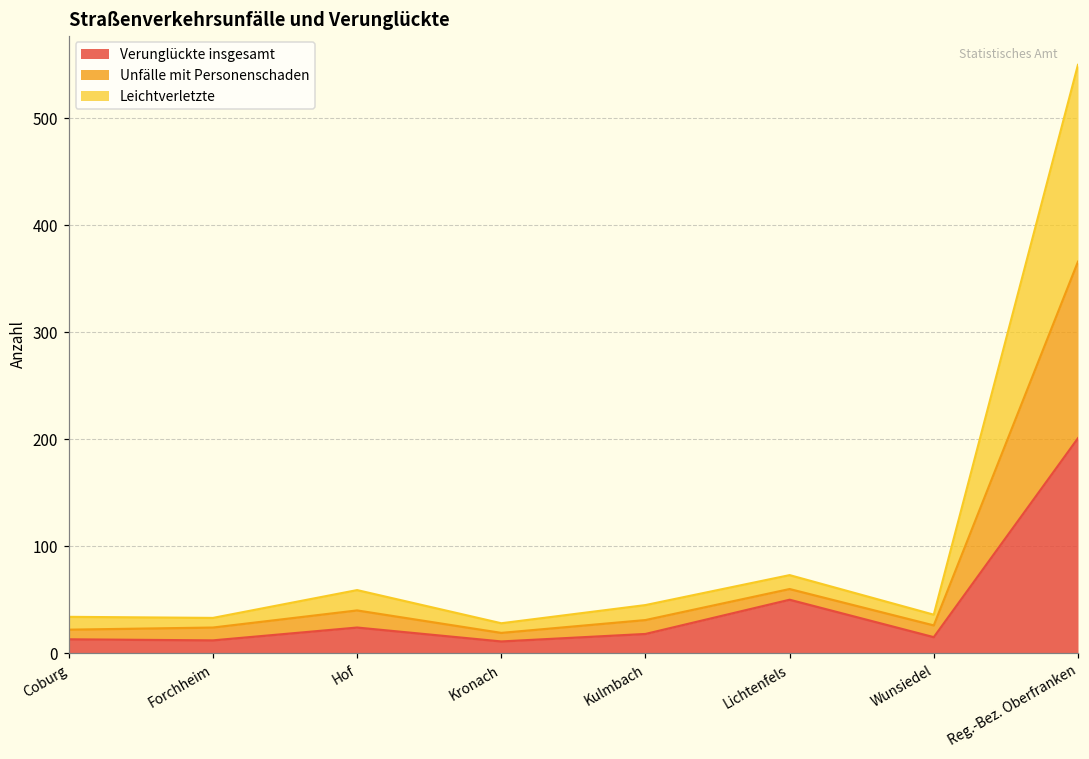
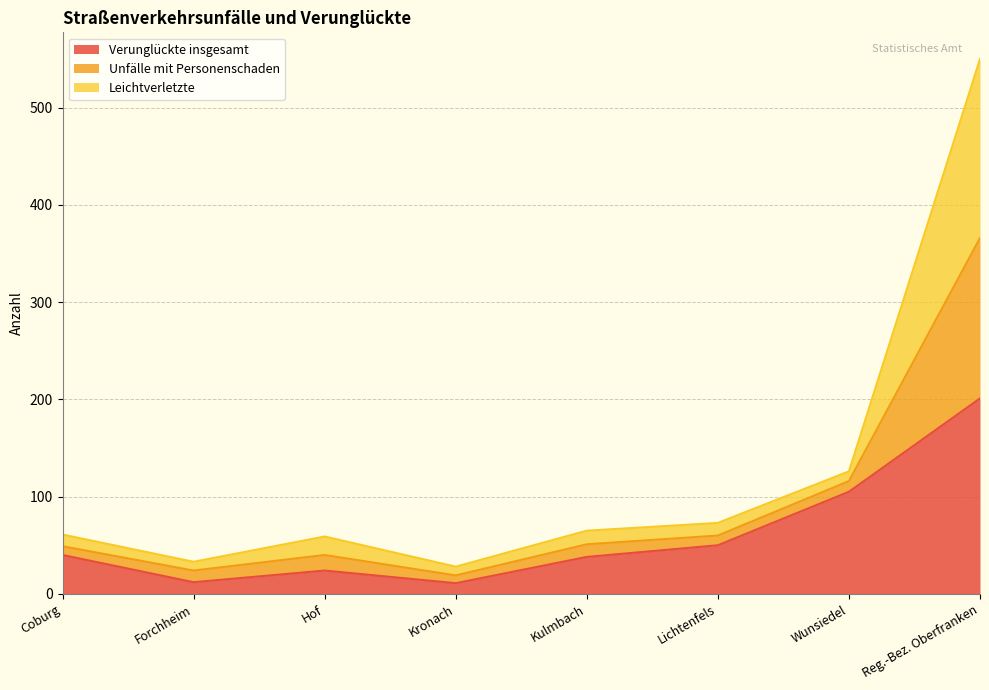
Verunglückte insgesamt, Coburg: 10 -> 40
Verunglückte insgesamt, Kulmbach: 20 -> 40
Verunglückte insgesamt, Wunsiedel: 20 -> 110
